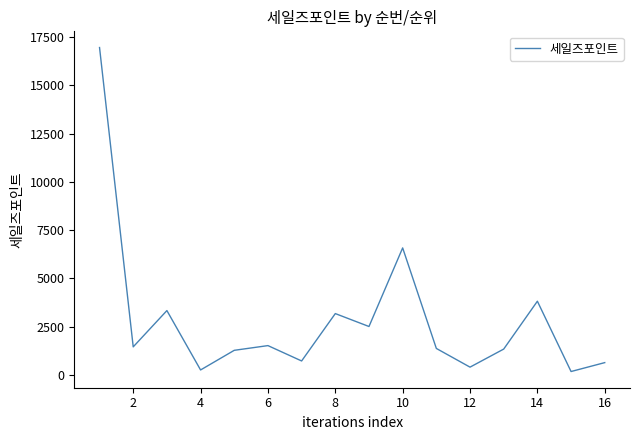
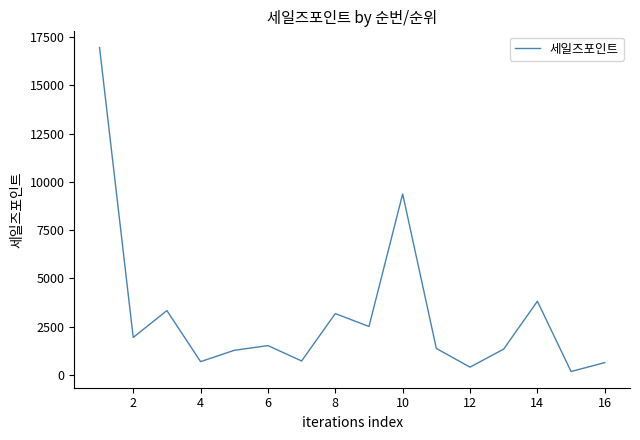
2: 1500 -> 1900
4: 300 -> 700
10: 6600 -> 9400
